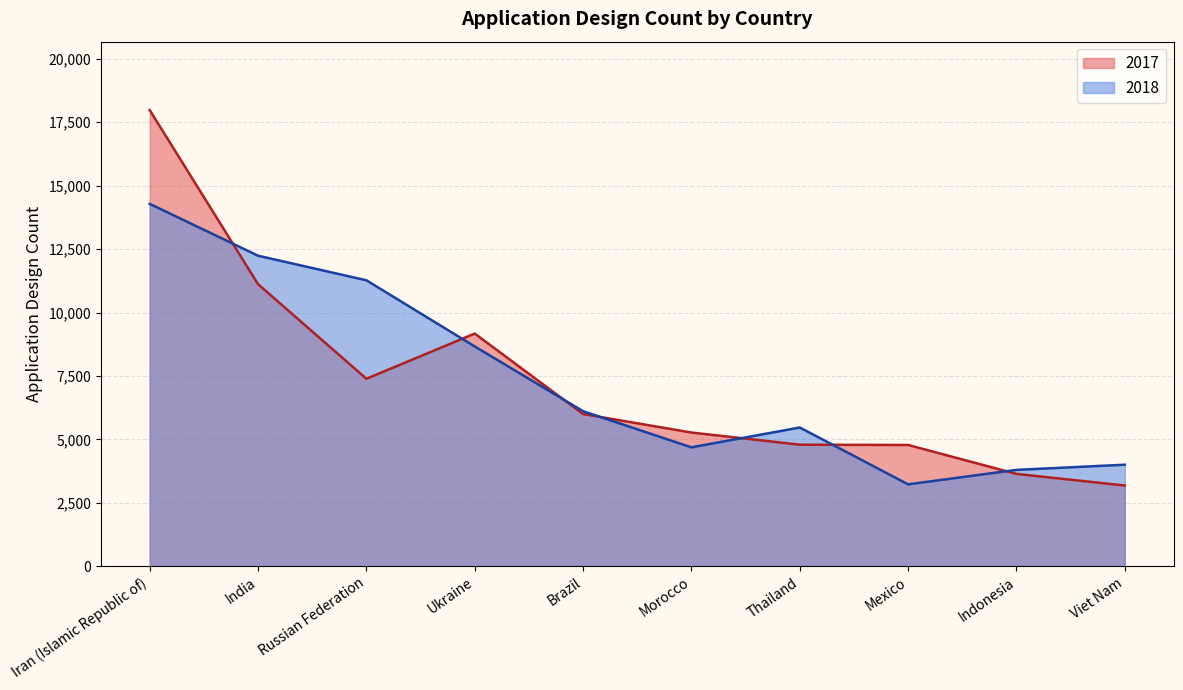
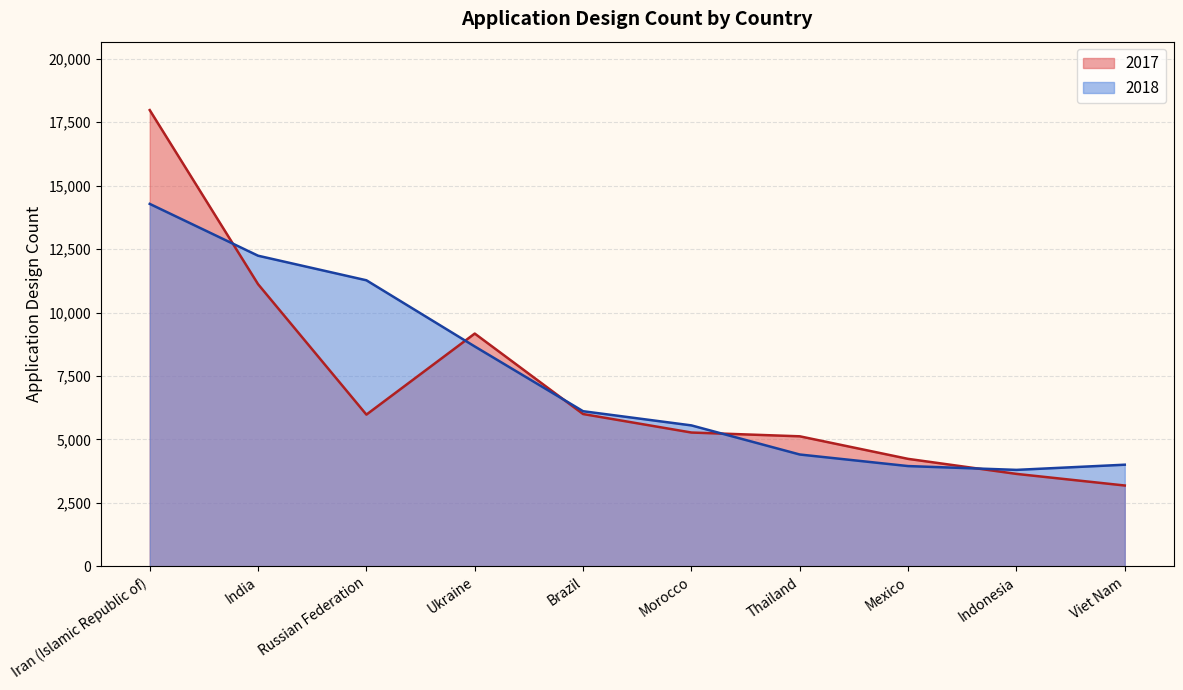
2017, Russian Federation: 7,400 -> 6,000
2018, Morocco: 4,700 -> 5,600
2017, Thailand: 4,800 -> 5,100
2018, Thailand: 5,500 -> 4,400
2017, Mexico: 4,800 -> 4,200
2018, Mexico: 3,200 -> 3,900
